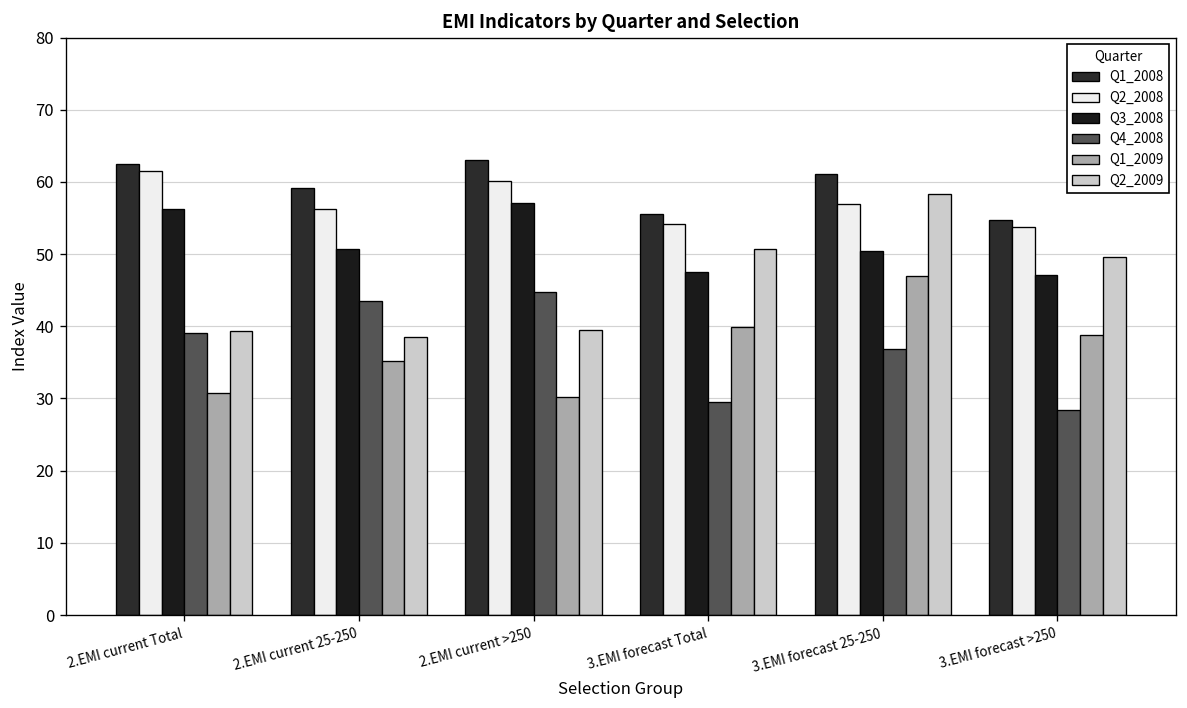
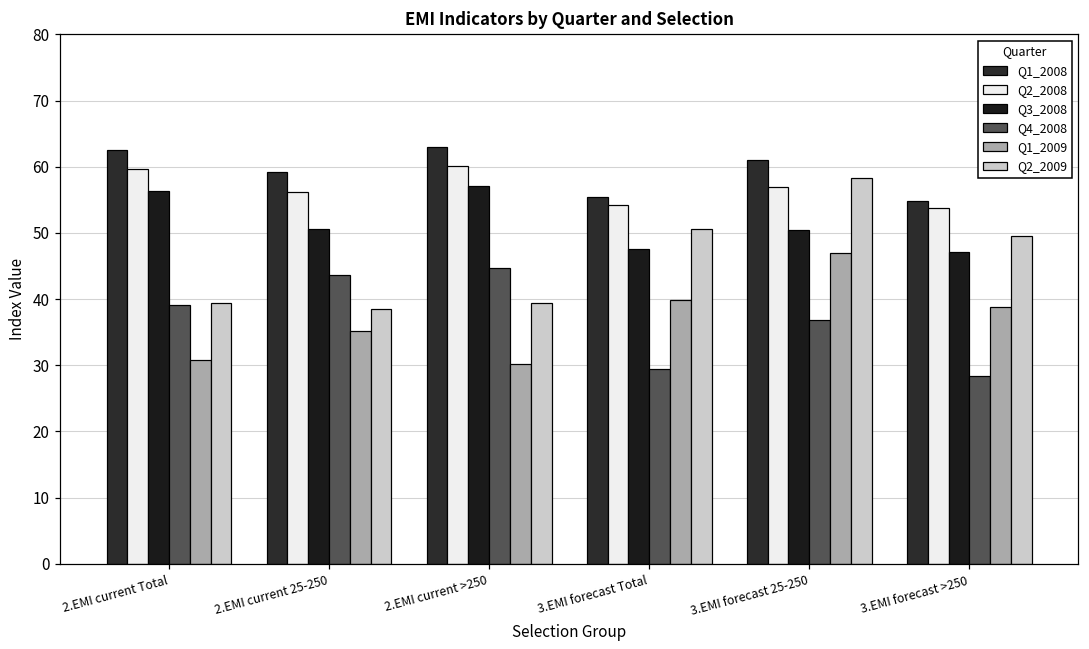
Q2_2008, 2.EMI current Total: 62 -> 60
